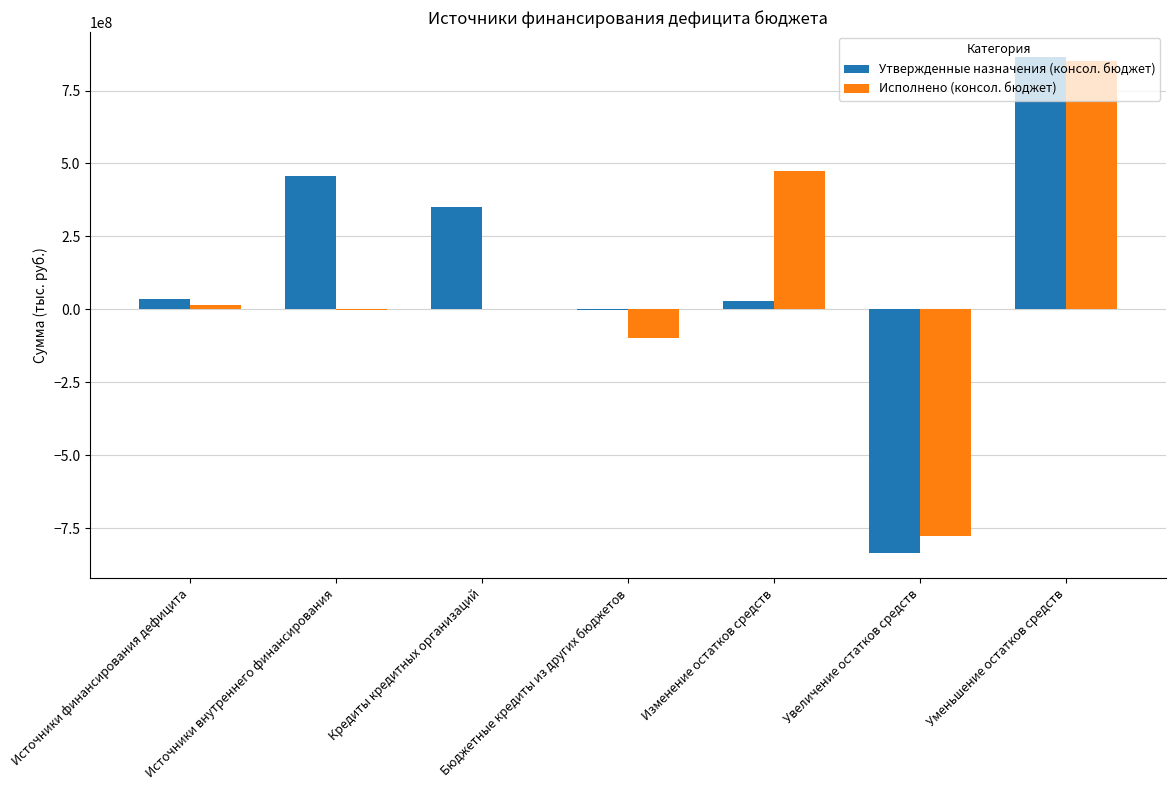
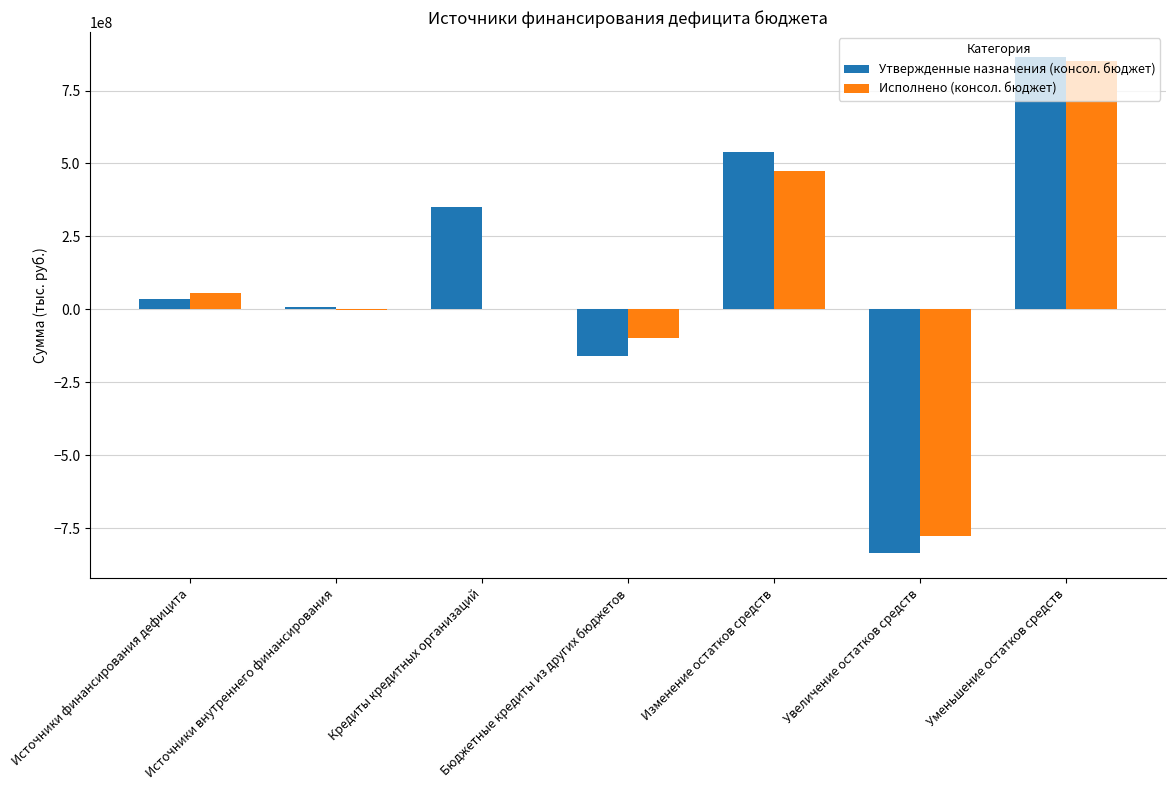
Исполнено (консол. бюджет), Источники финансирования дефицита: 20000000 -> 60000000
Утвержденные назначения (консол. бюджет), Источники внутреннего финансирования: 460000000 -> 10000000
Утвержденные назначения (консол. бюджет), Бюджетные кредиты из других бюджетов: 0 -> -160000000
Утвержденные назначения (консол. бюджет), Изменение остатков средств: 30000000 -> 540000000
